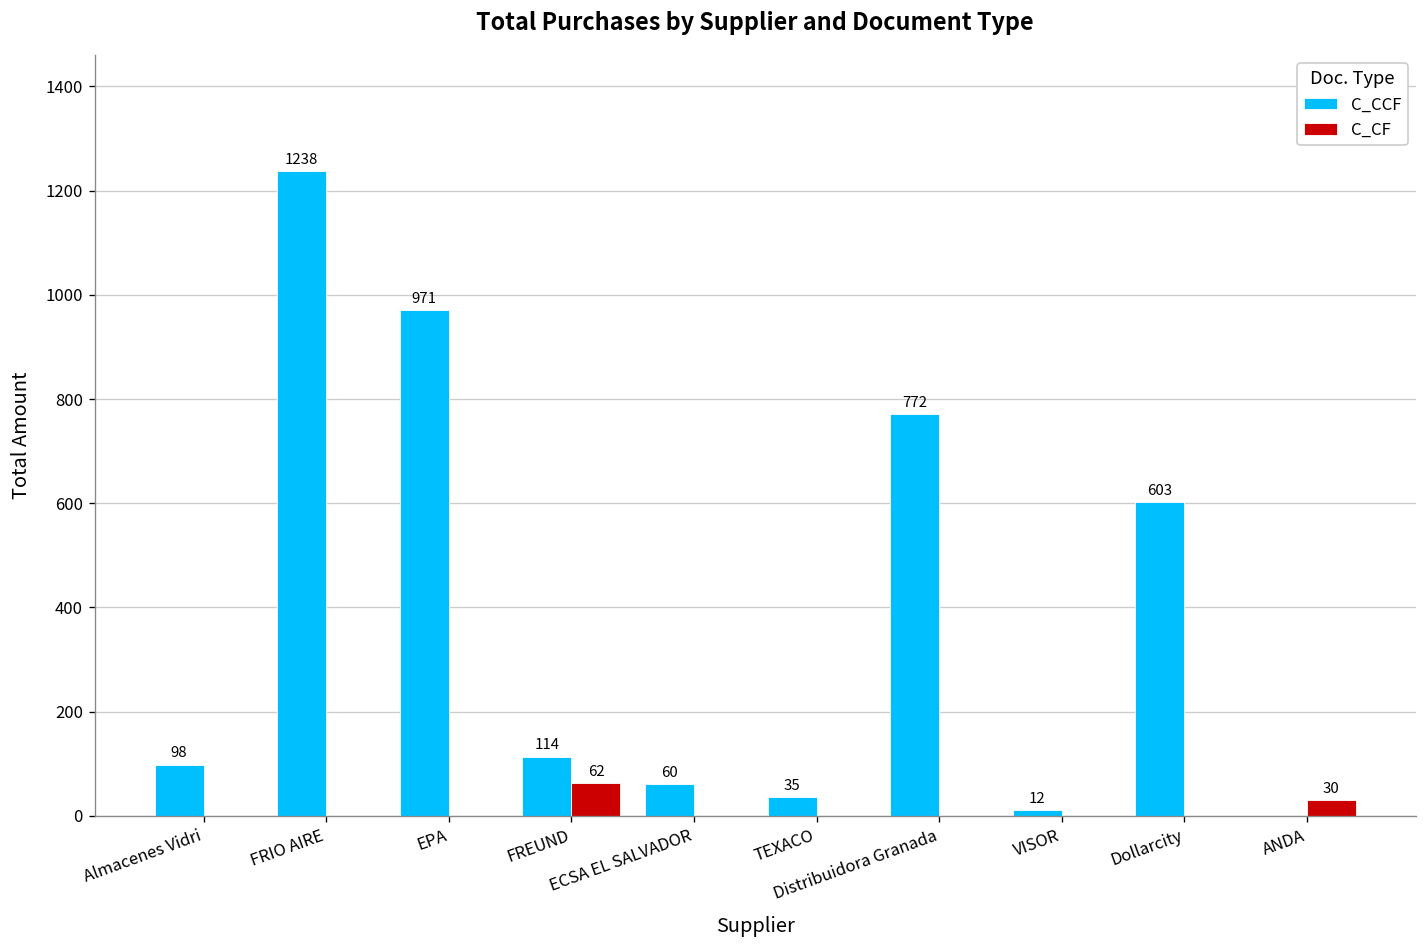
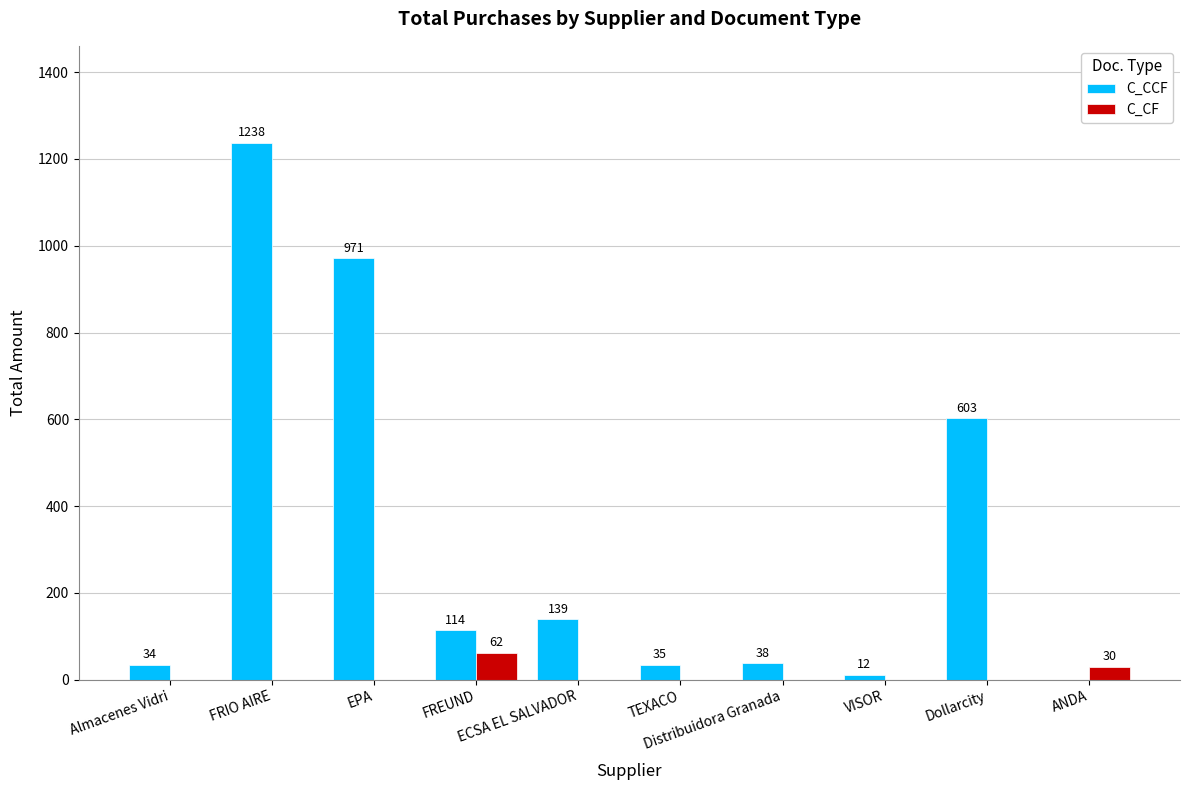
C_CCF, Almacenes Vidri: 98 -> 34
C_CCF, ECSA EL SALVADOR: 60 -> 139
C_CCF, Distribuidora Granada: 772 -> 38
